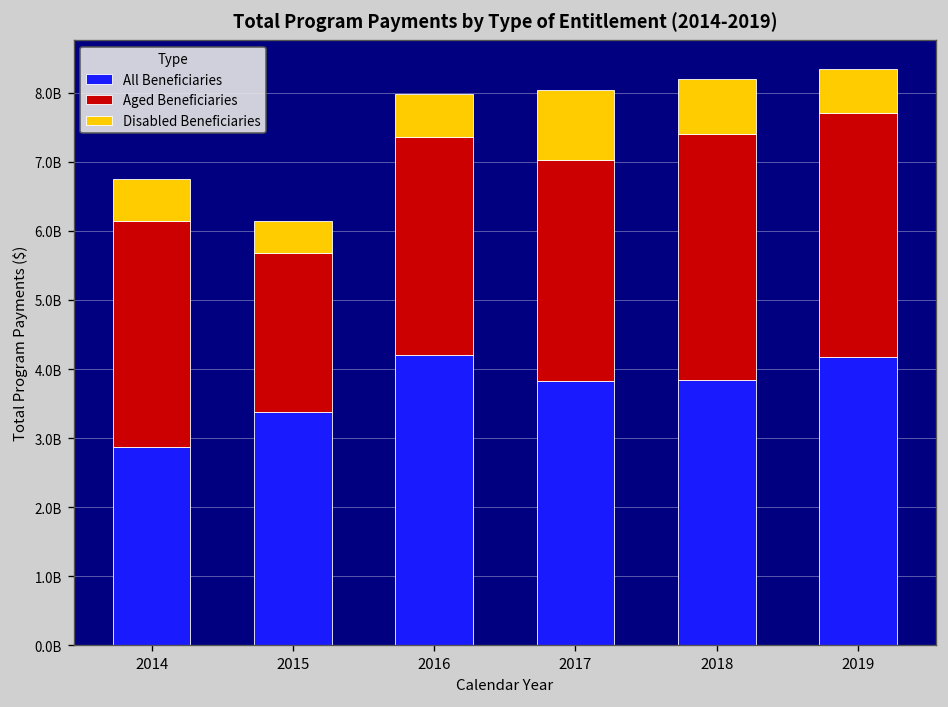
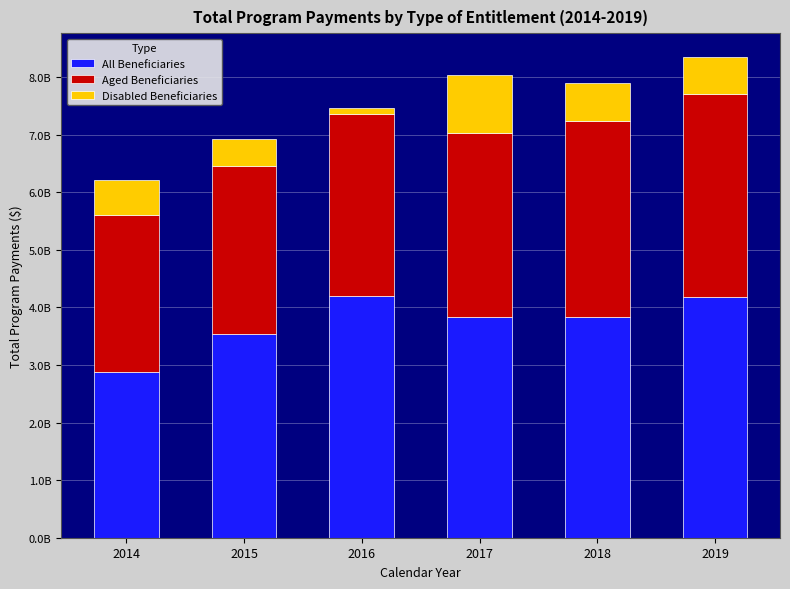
Aged Beneficiaries, 2014: 3300000000 -> 2700000000
All Beneficiaries, 2015: 3400000000 -> 3500000000
Aged Beneficiaries, 2015: 2300000000 -> 2900000000
Disabled Beneficiaries, 2016: 600000000 -> 100000000
Aged Beneficiaries, 2018: 3600000000 -> 3400000000
Disabled Beneficiaries, 2018: 800000000 -> 600000000
